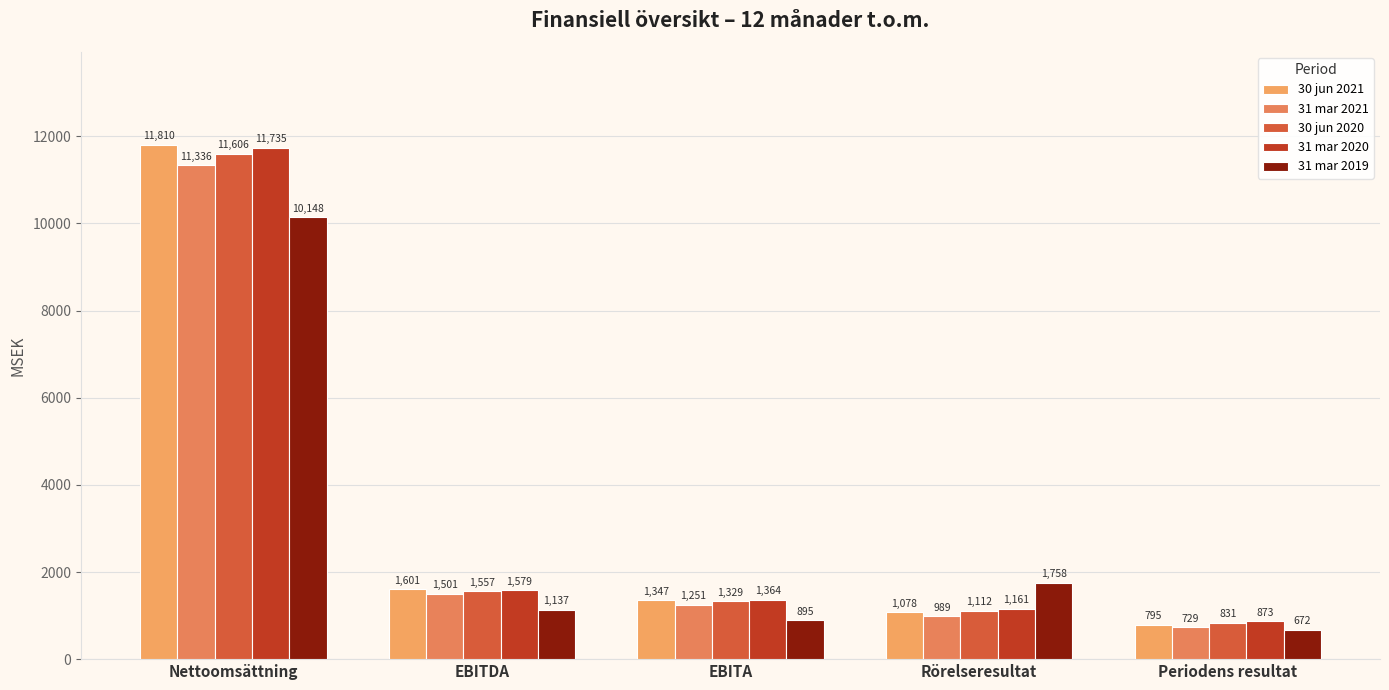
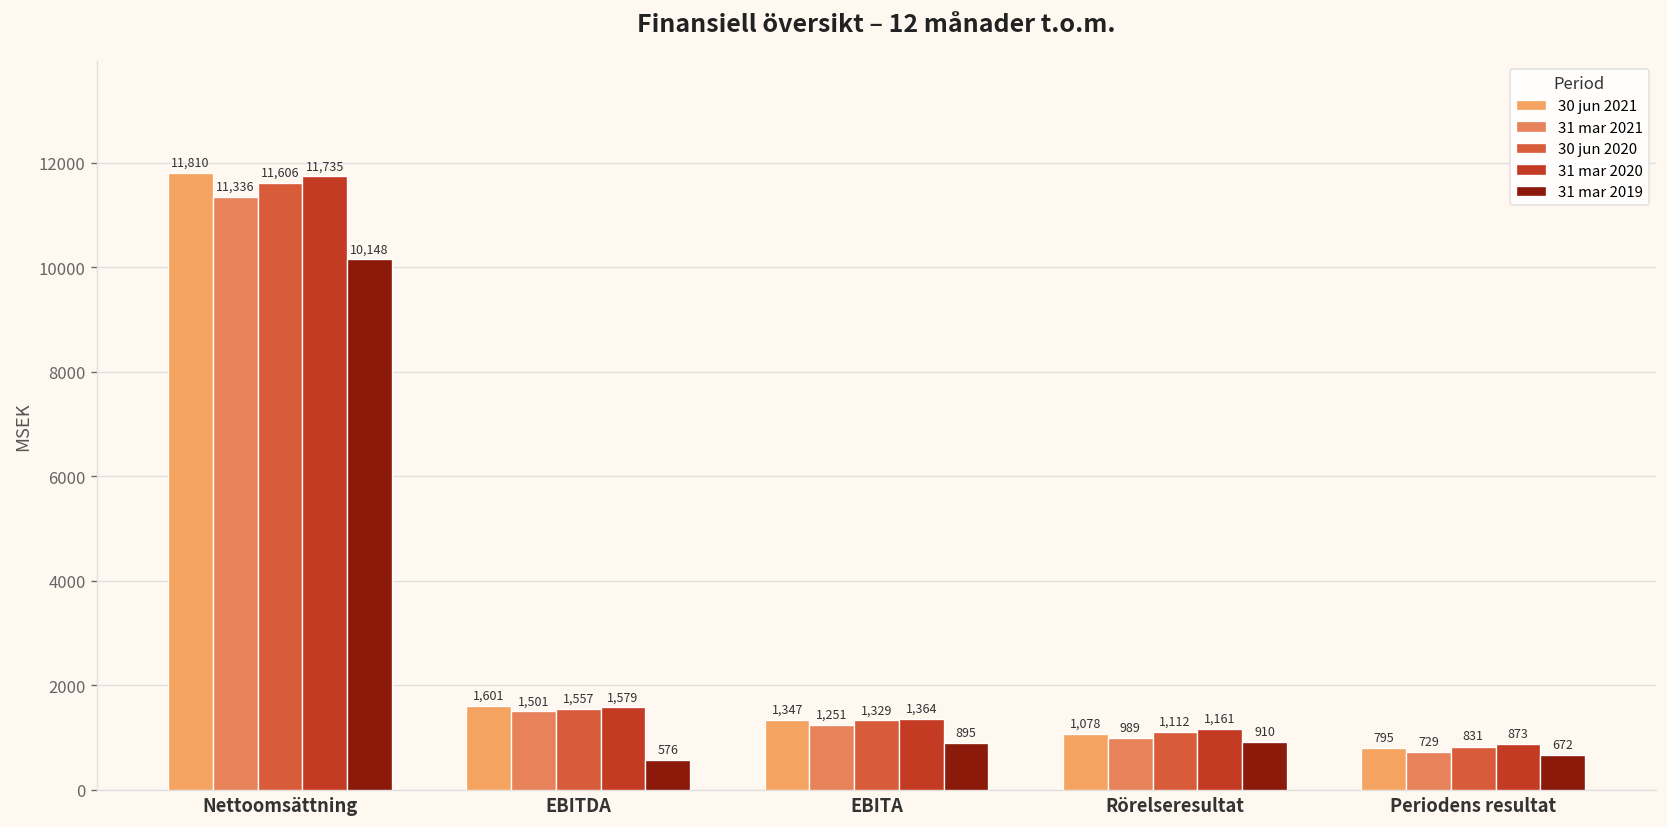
31 mar 2019, EBITDA: 1,137 -> 576
31 mar 2019, Rörelseresultat: 1,758 -> 910
